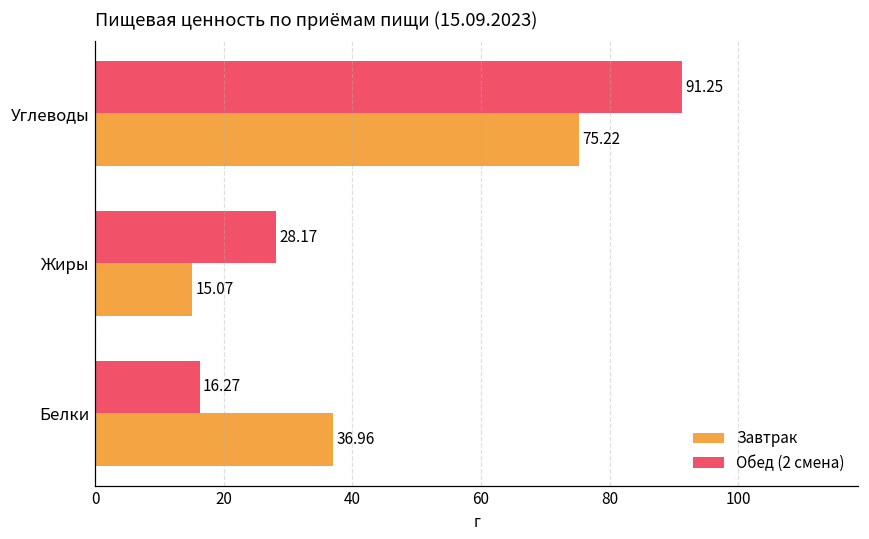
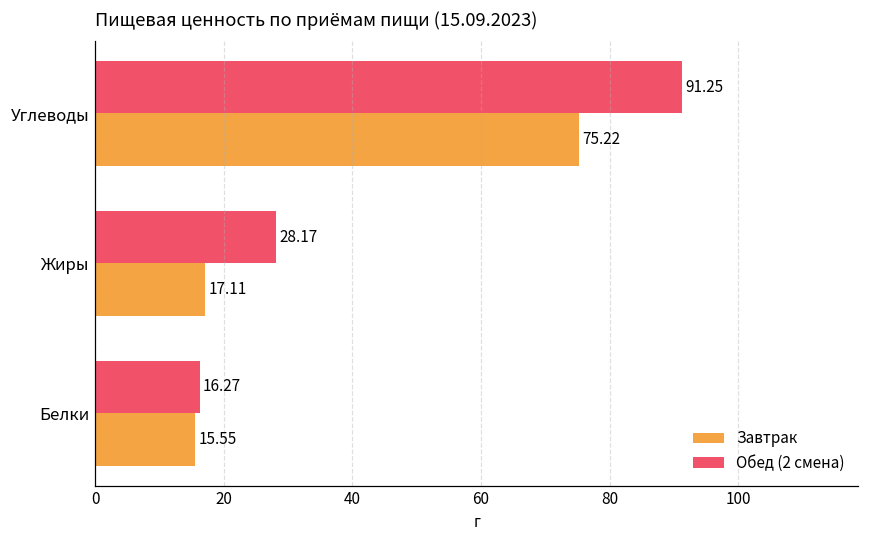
Завтрак, Жиры: 15.07 -> 17.11
Завтрак, Белки: 36.96 -> 15.55
